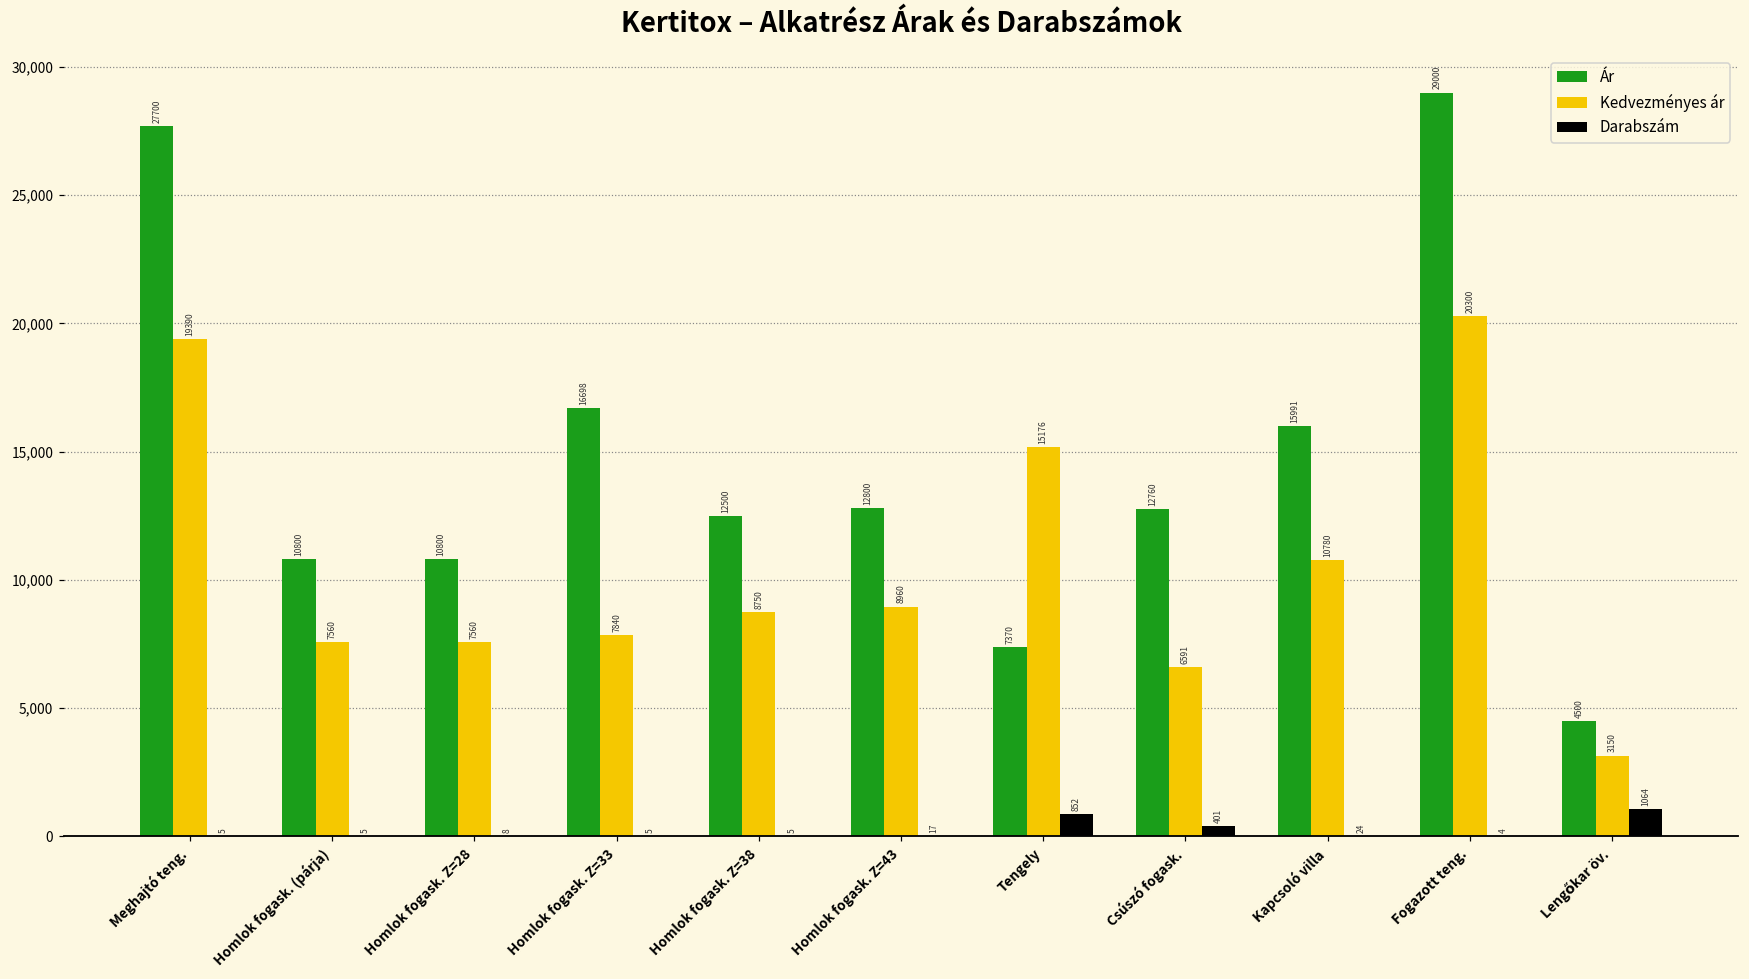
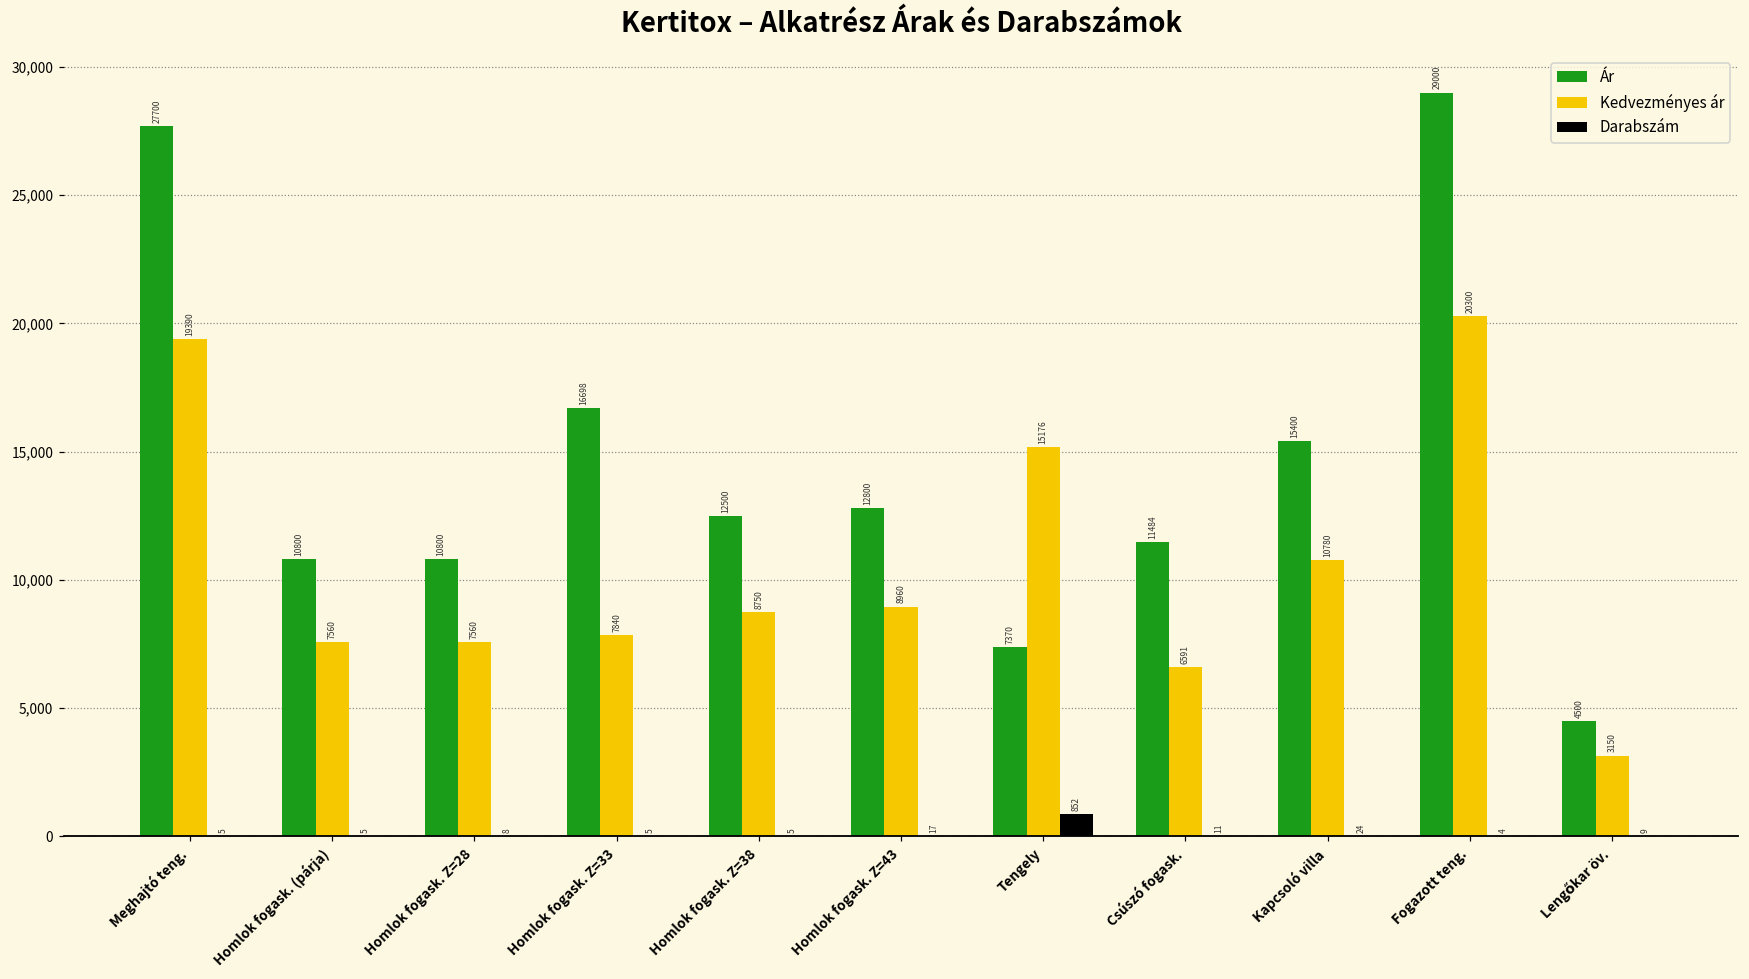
Ár, Csúszó fogask.: 12760 -> 11484
Darabszám, Csúszó fogask.: 401 -> 11
Ár, Kapcsoló villa: 15991 -> 15400
Darabszám, Lengőkar öv.: 1064 -> 9
